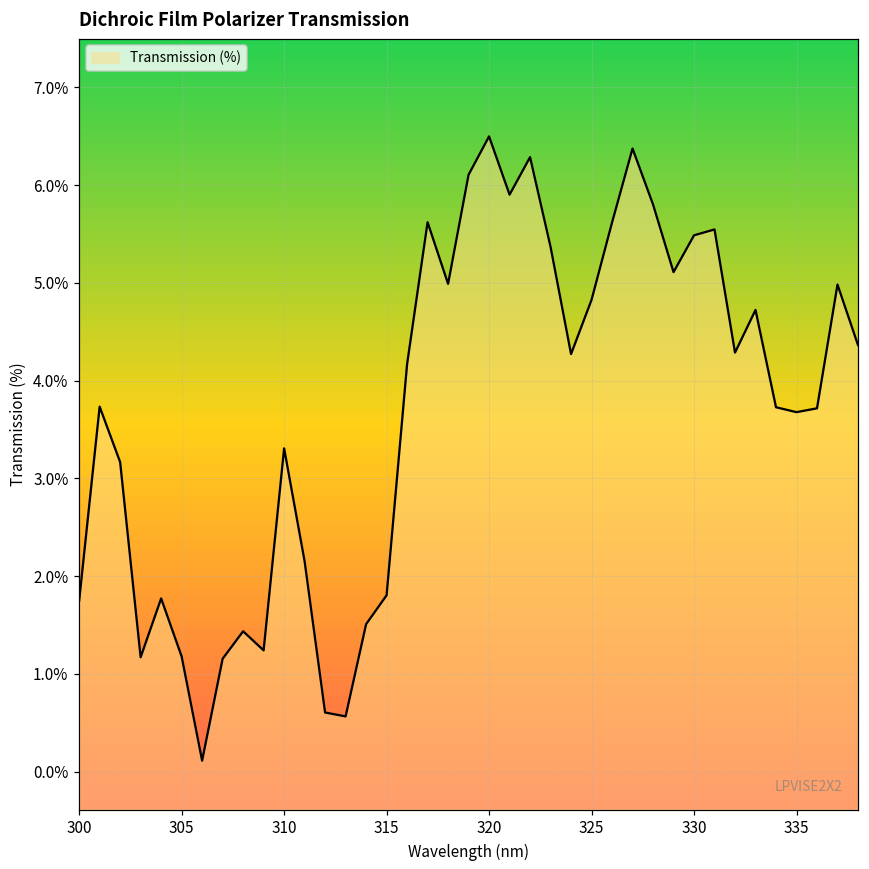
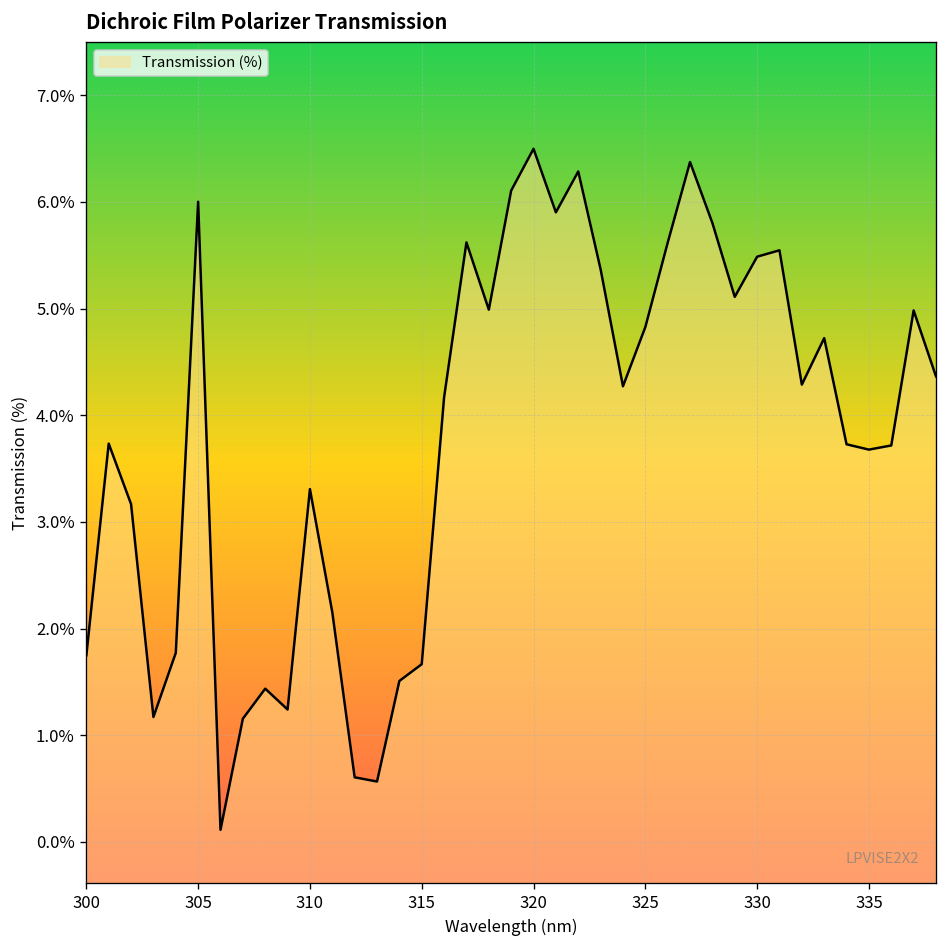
305: 1.2% -> 6.0%
315: 1.8% -> 1.7%
